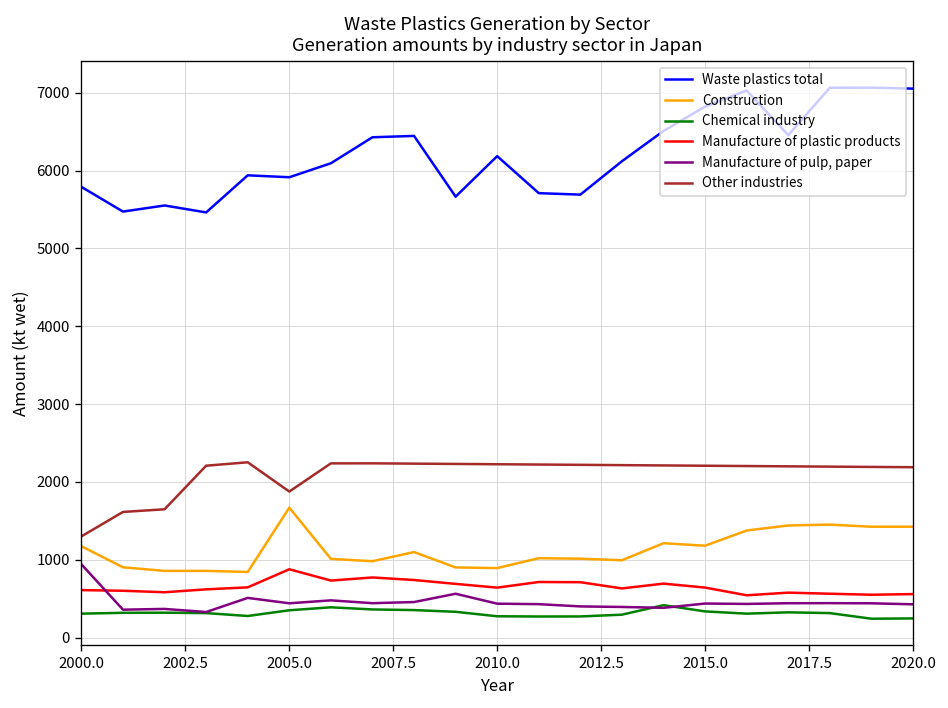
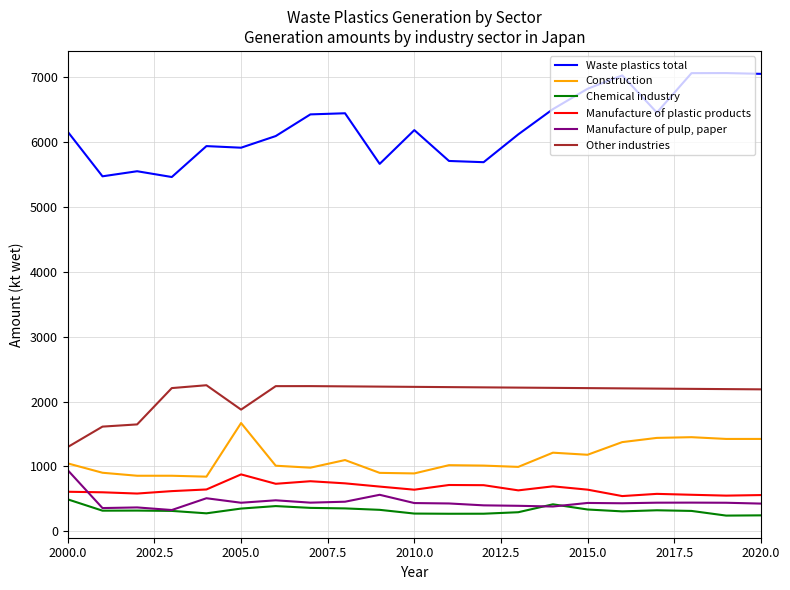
Waste plastics total, 2000.0: 5800 -> 6200
Construction, 2000.0: 1200 -> 1000
Chemical industry, 2000.0: 300 -> 500
